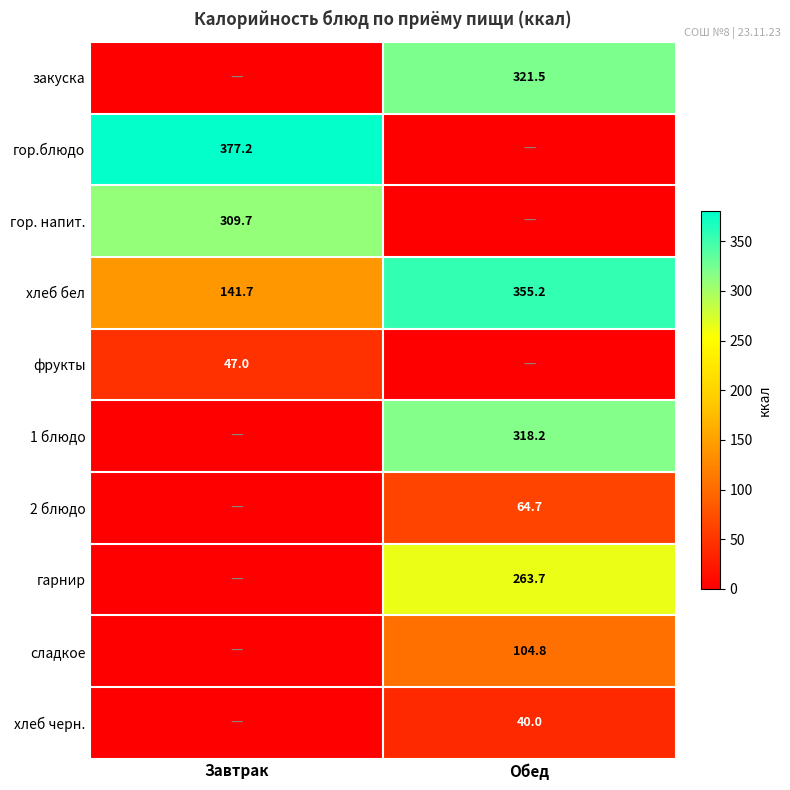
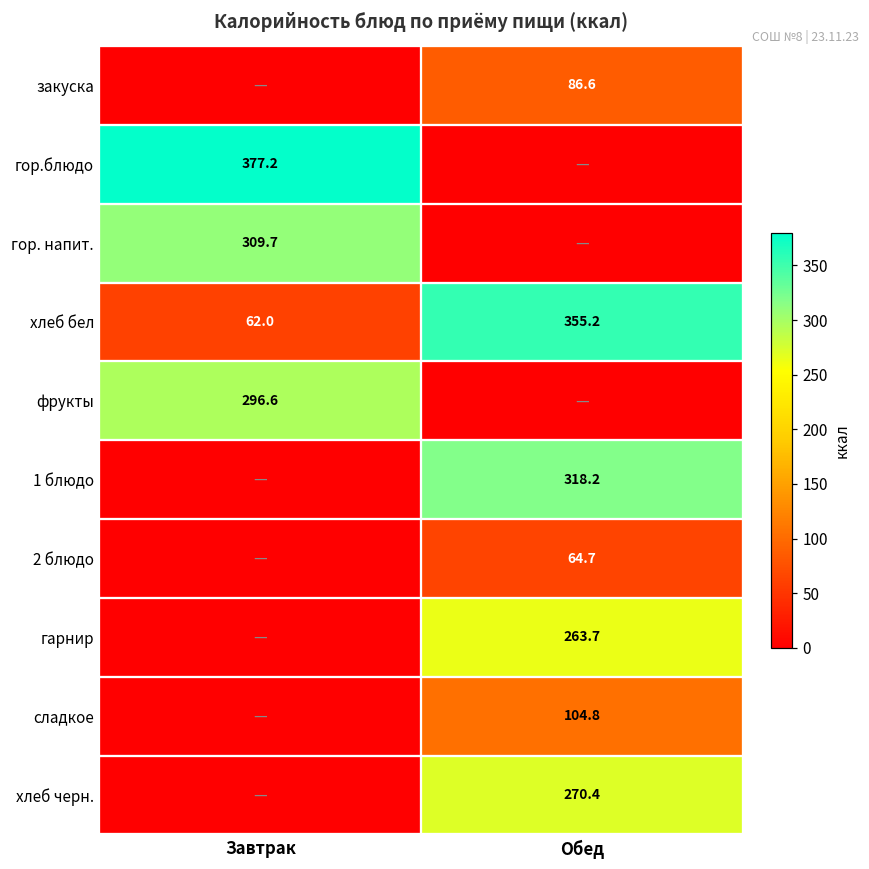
закуска, Обед: 321.5 -> 86.6
хлеб бел, Завтрак: 141.7 -> 62.0
фрукты, Завтрак: 47.0 -> 296.6
хлеб черн., Обед: 40.0 -> 270.4
